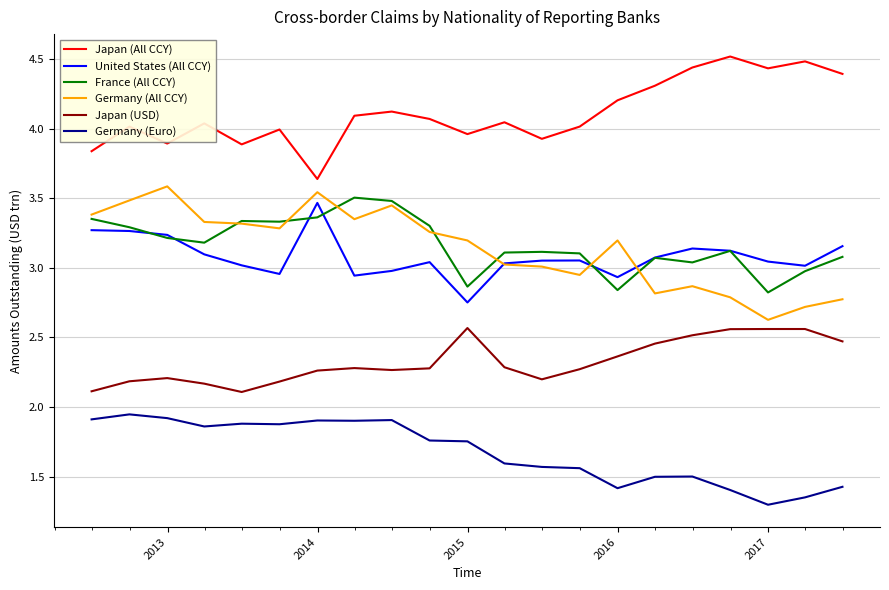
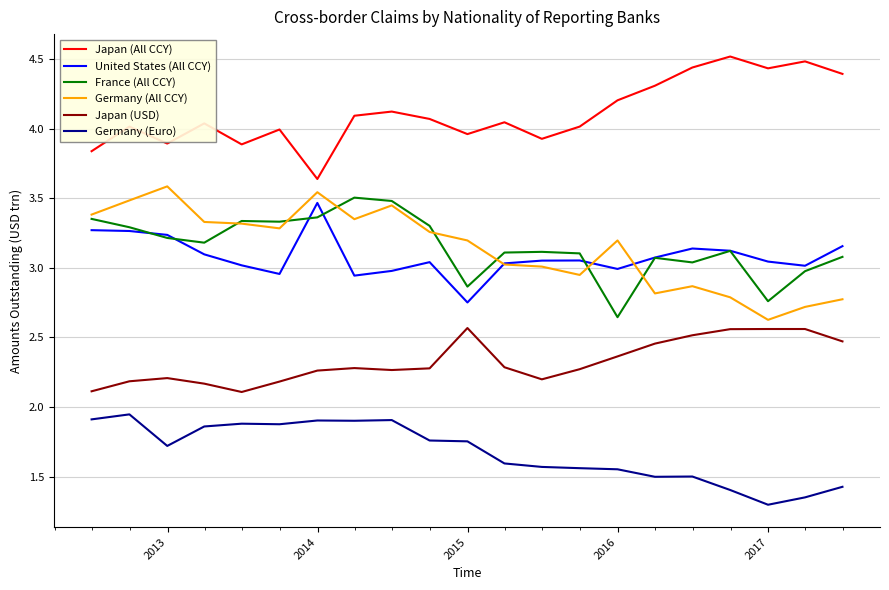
Germany (Euro), 2013: 1.92 -> 1.72
United States (All CCY), 2016: 2.93 -> 2.99
France (All CCY), 2016: 2.84 -> 2.65
Germany (Euro), 2016: 1.42 -> 1.55
France (All CCY), 2017: 2.82 -> 2.76
